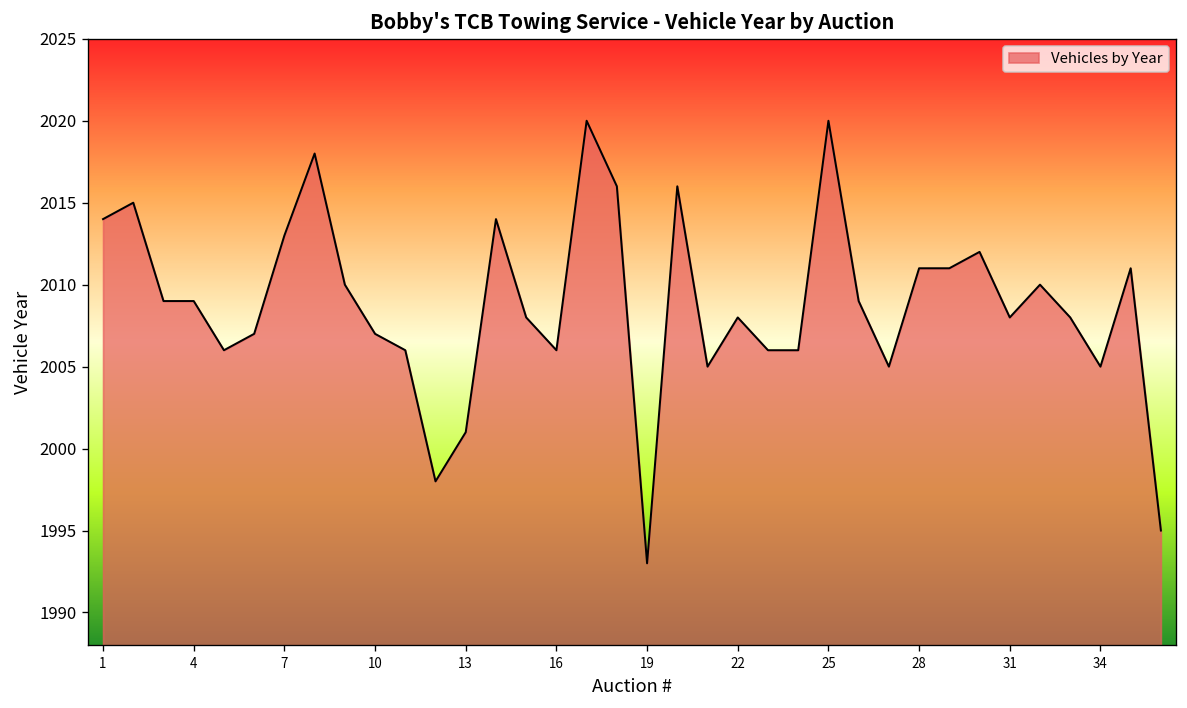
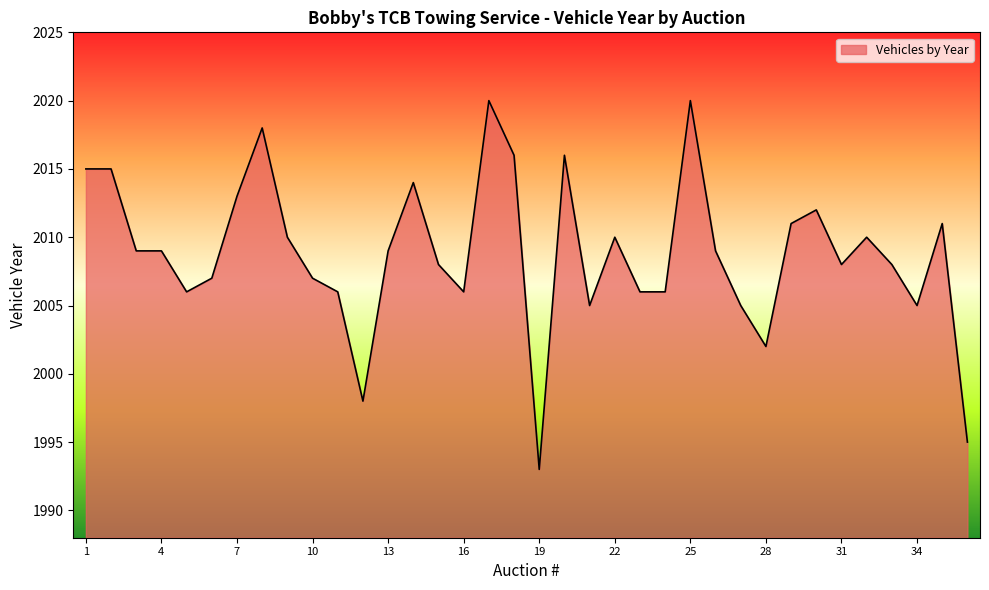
1: 2014 -> 2015
13: 2001 -> 2009
22: 2008 -> 2010
28: 2011 -> 2002
